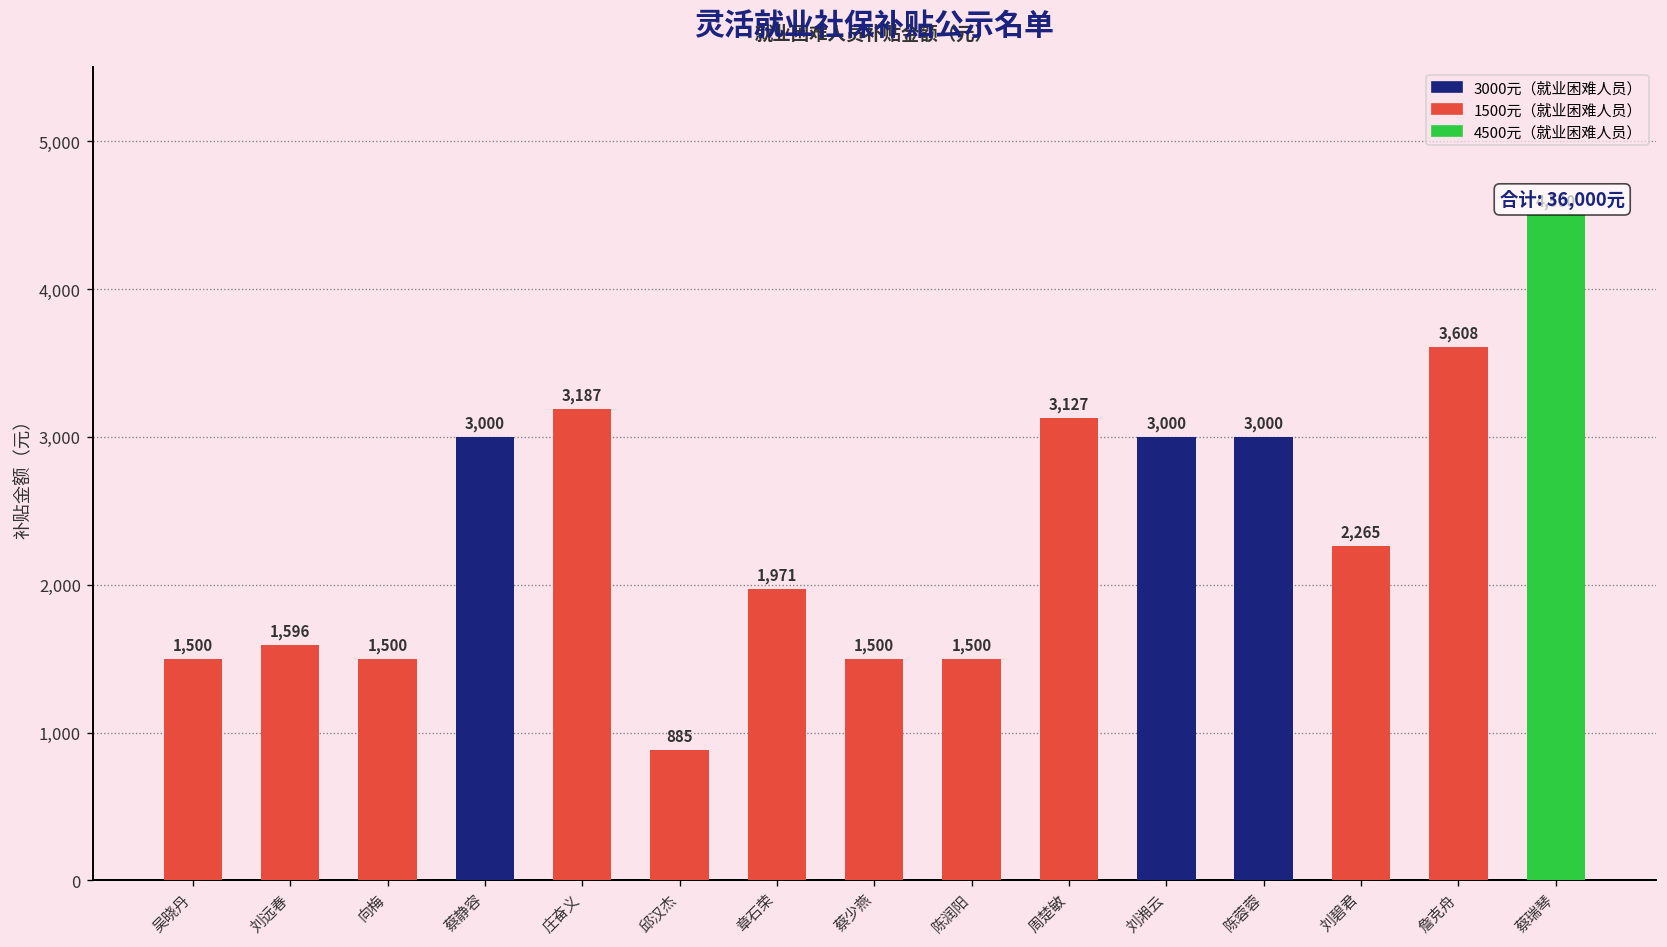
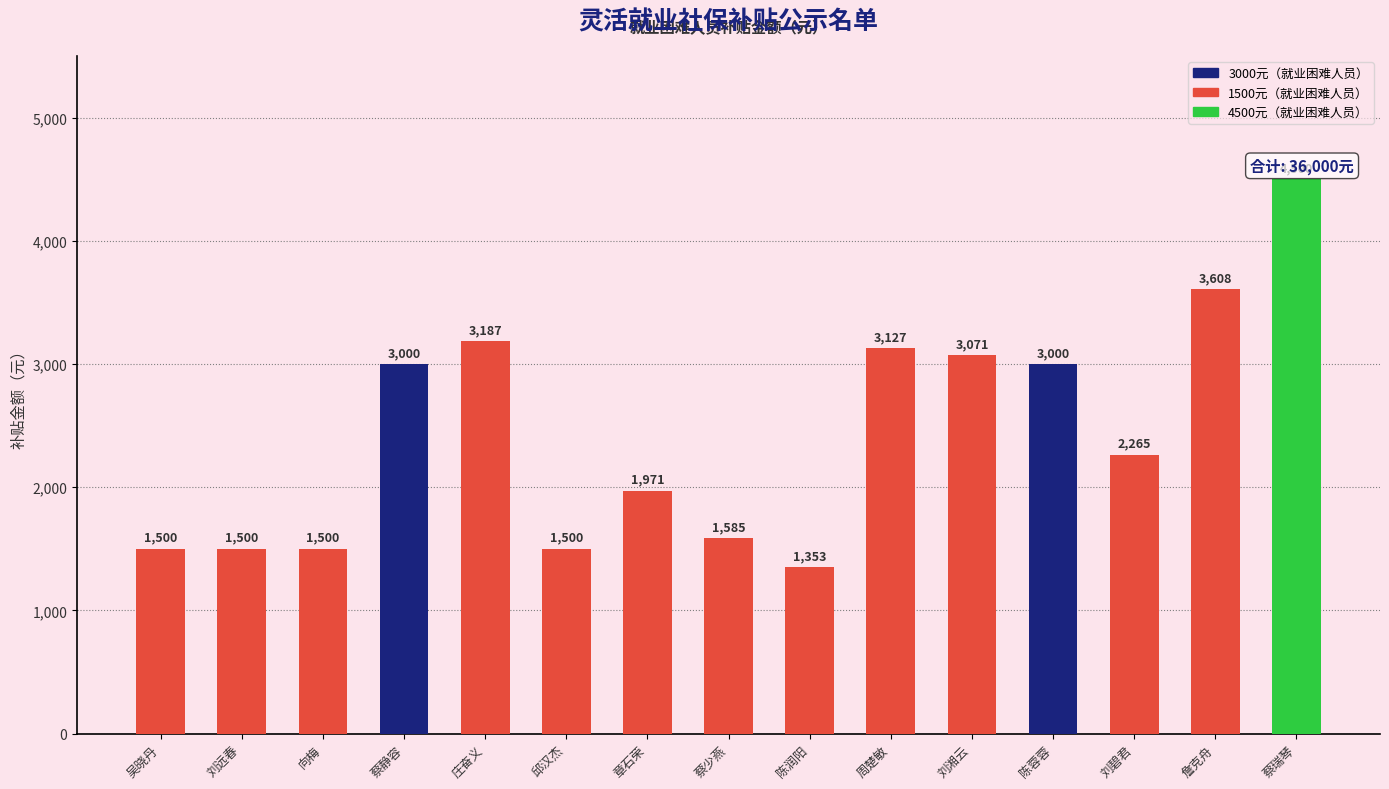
刘远春: 1,596 -> 1,500
邱汉杰: 885 -> 1,500
蔡少燕: 1,500 -> 1,585
陈润阳: 1,500 -> 1,353
刘湘云: 3,000 -> 3,071
